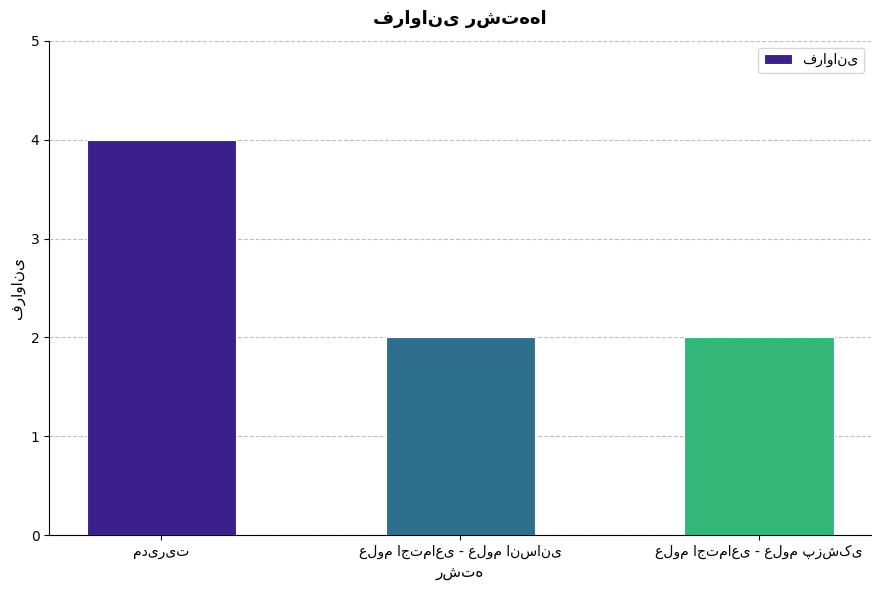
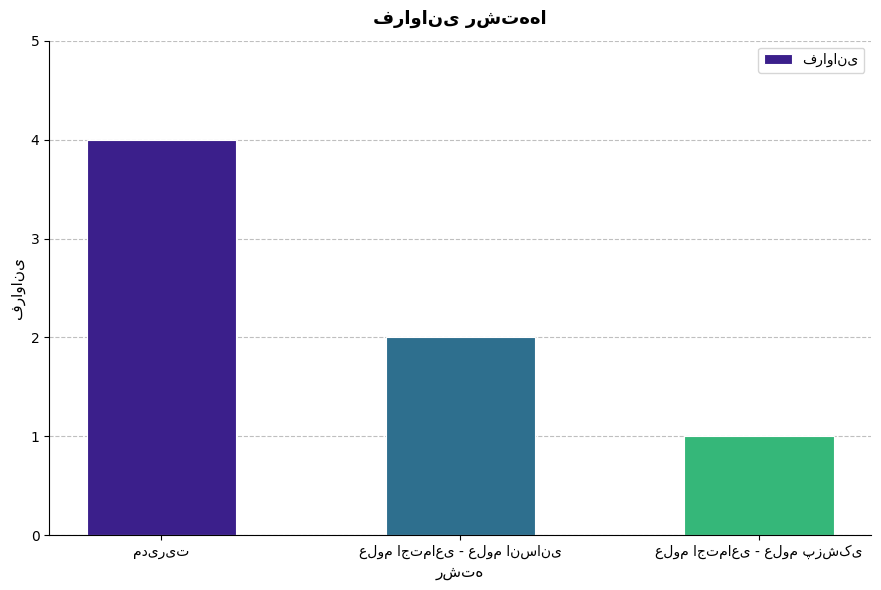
علوم اجتماعی - علوم پزشکی: 2 -> 1
